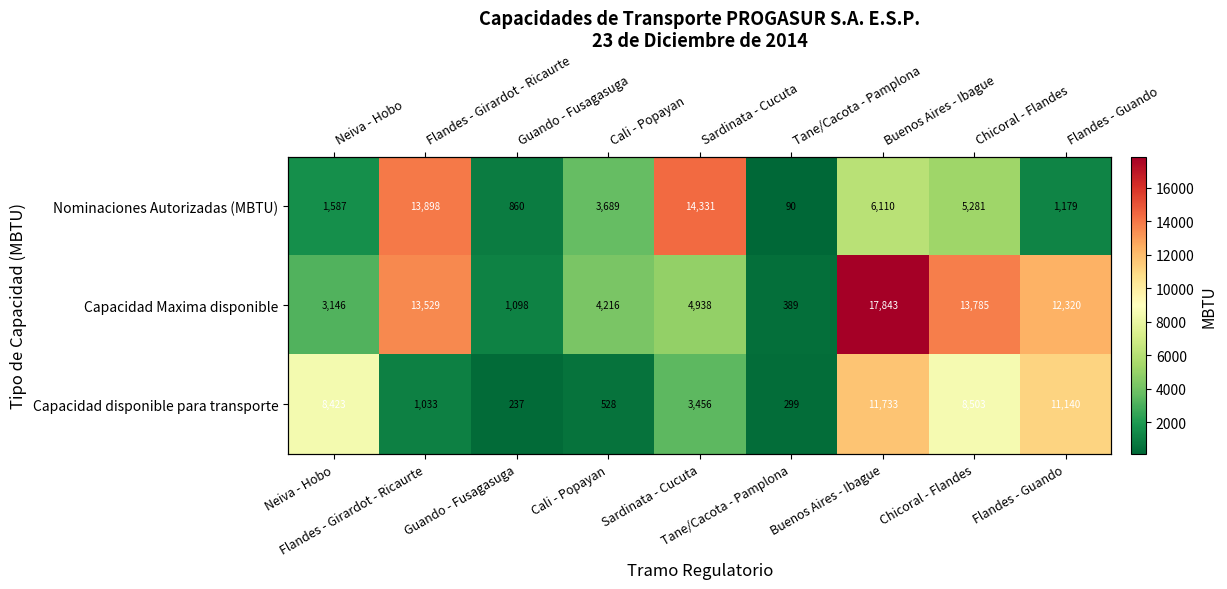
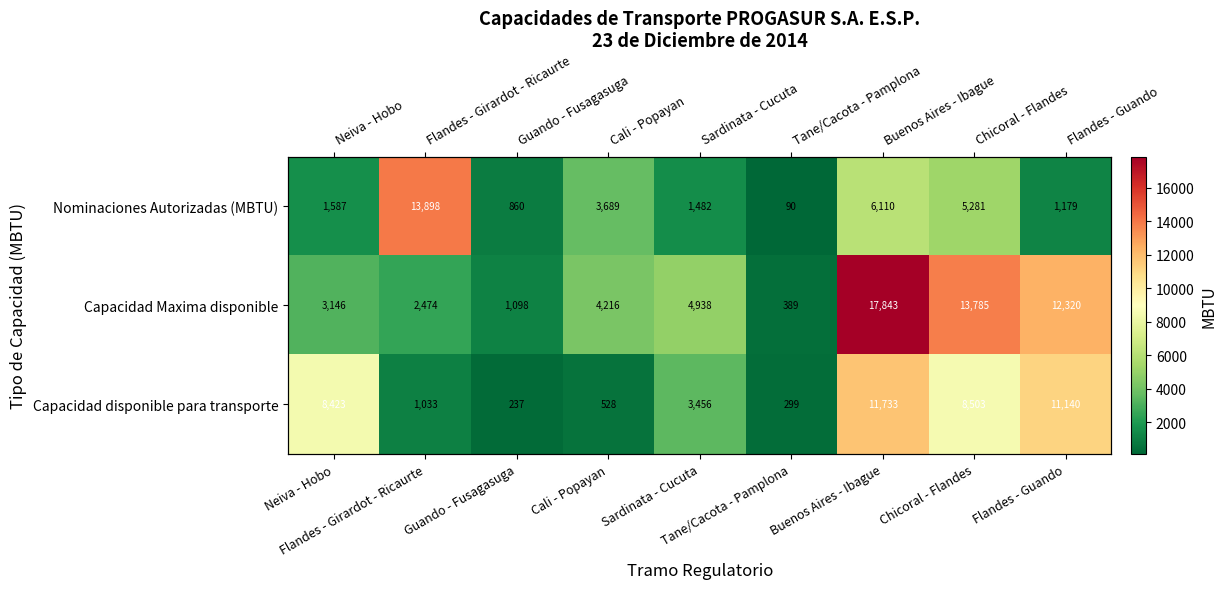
Nominaciones Autorizadas (MBTU), Sardinata - Cucuta: 14,331 -> 1,482
Capacidad Maxima disponible, Flandes - Girardot - Ricaurte: 13,529 -> 2,474
